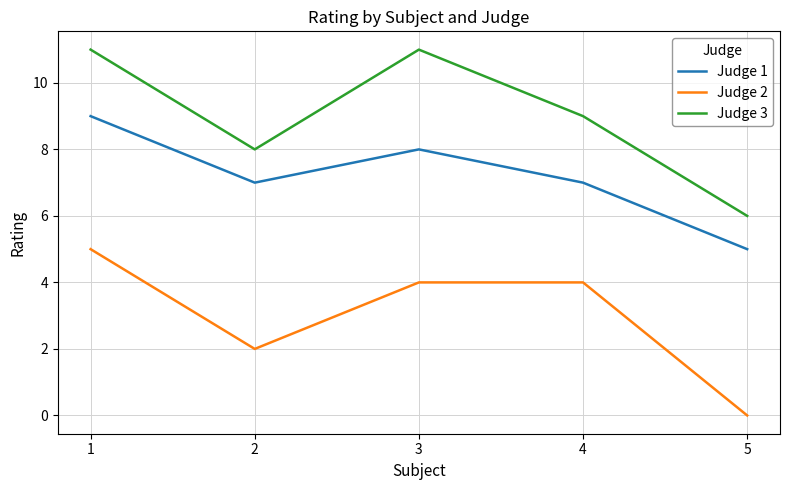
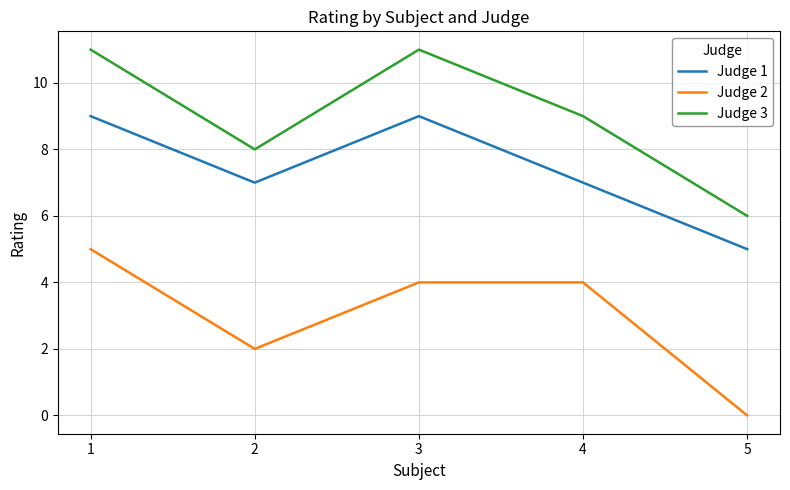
Judge 1, 3: 8 -> 9
